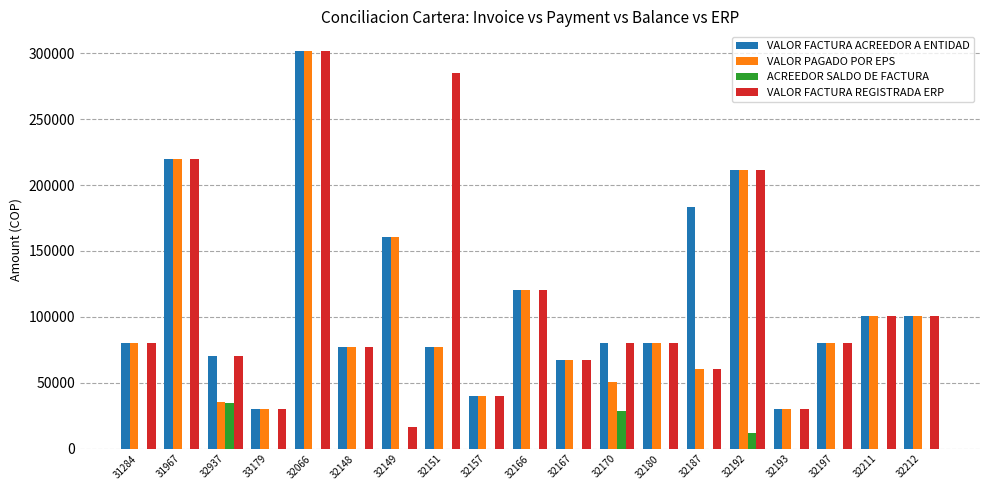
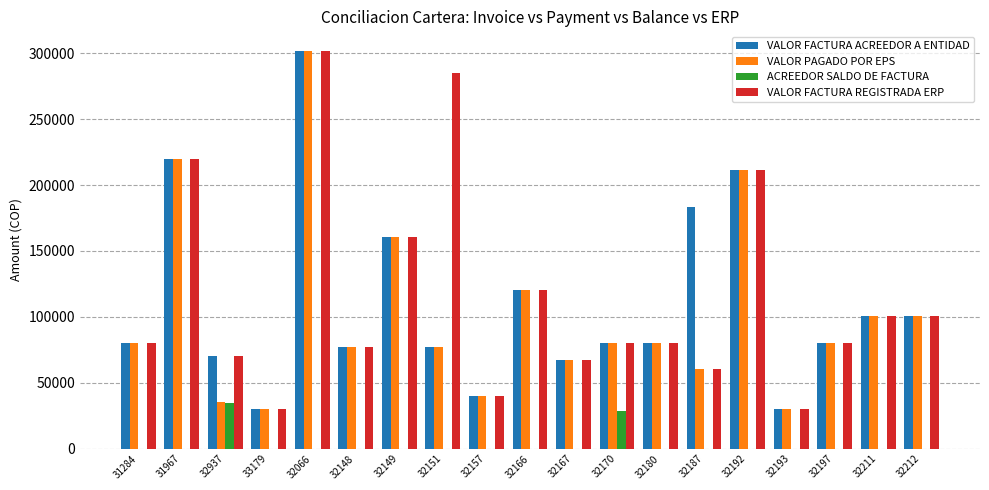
VALOR FACTURA REGISTRADA ERP, 32149: 17000 -> 161000
VALOR PAGADO POR EPS, 32170: 50000 -> 80000
ACREEDOR SALDO DE FACTURA, 32192: 12000 -> 0
